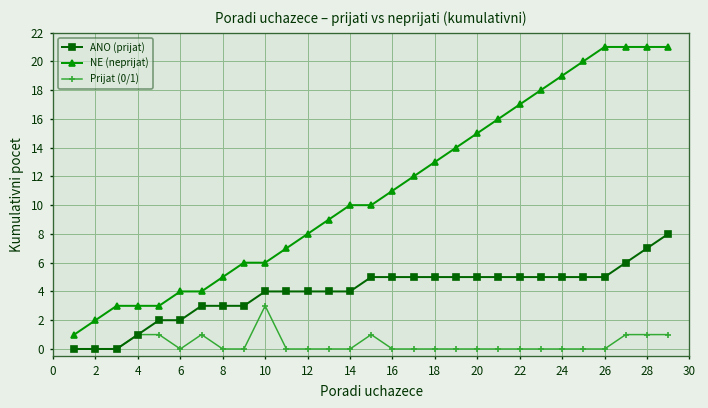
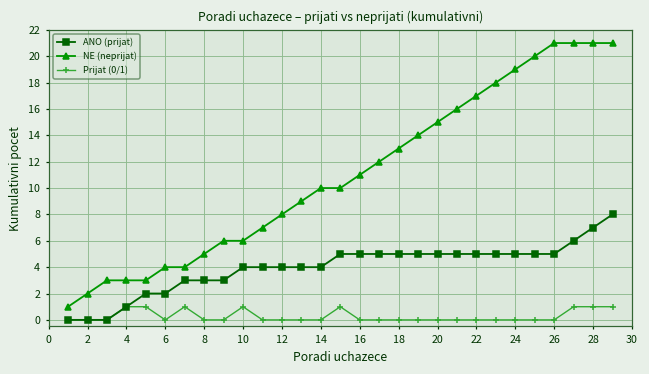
Prijat (0/1), 10: 3 -> 1
